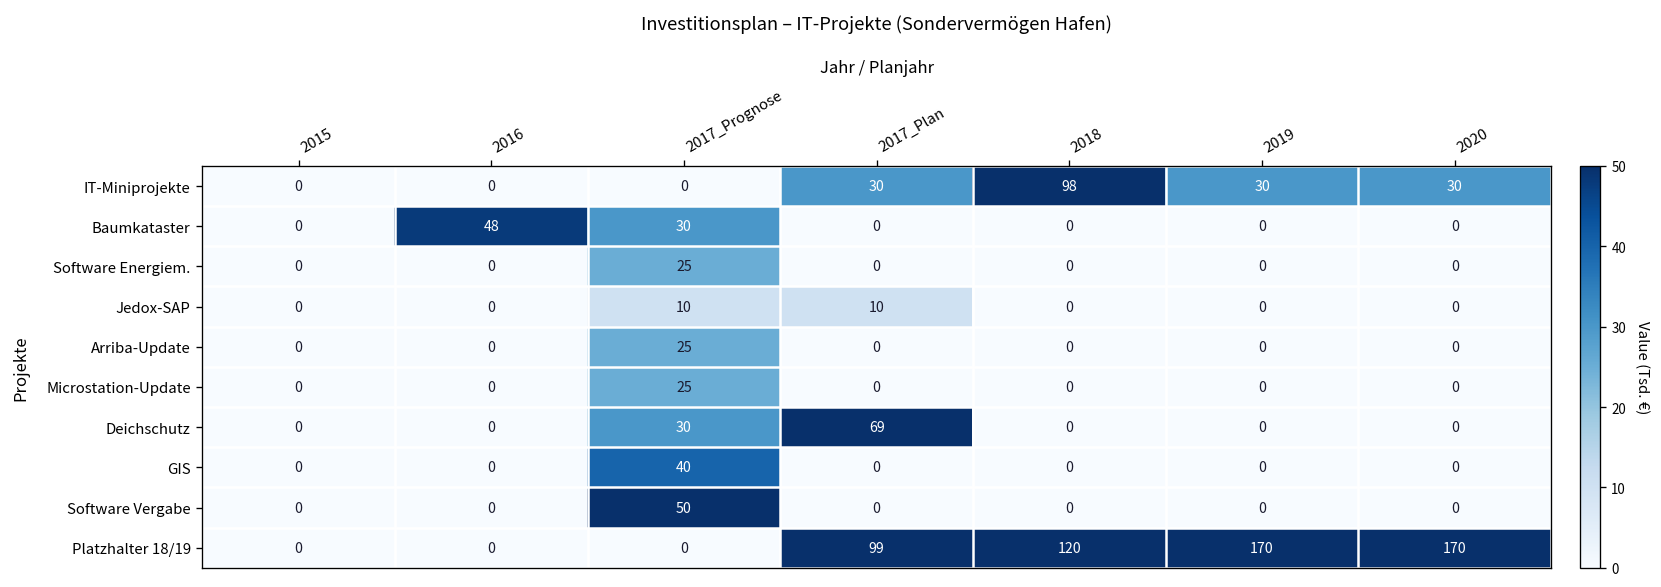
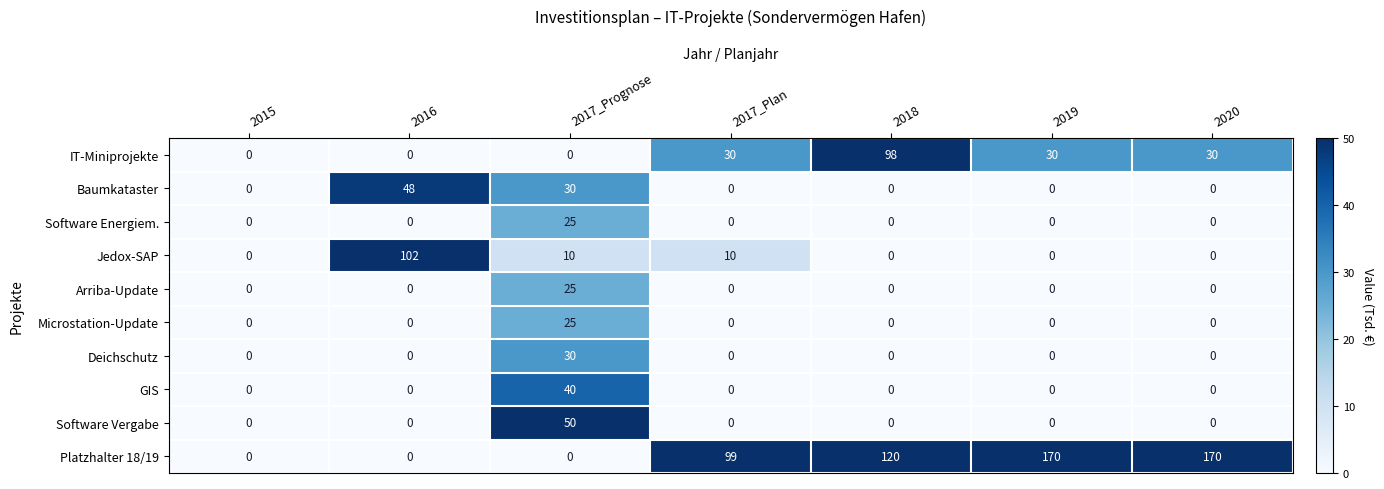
Jedox-SAP, 2016: 0 -> 102
Deichschutz, 2017_Plan: 69 -> 0
